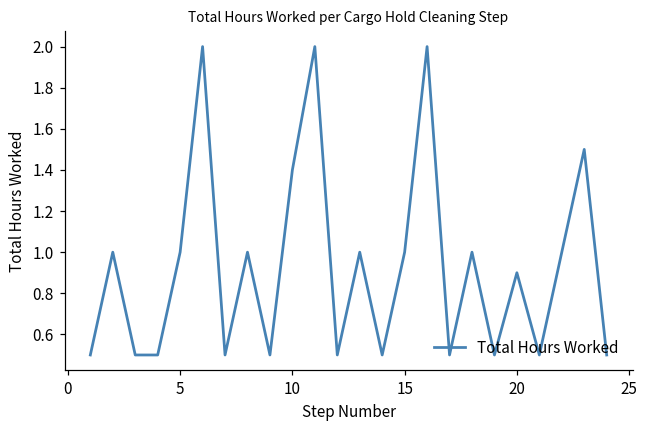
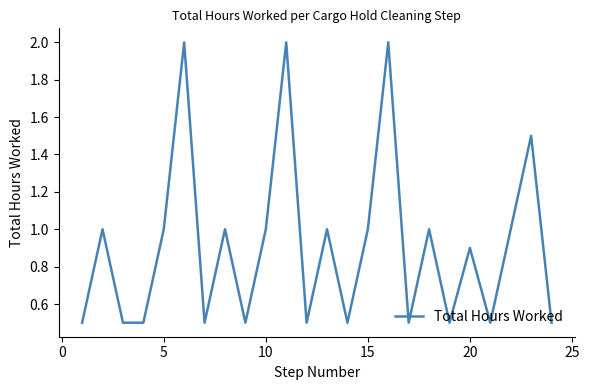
10: 1.4 -> 1.0
